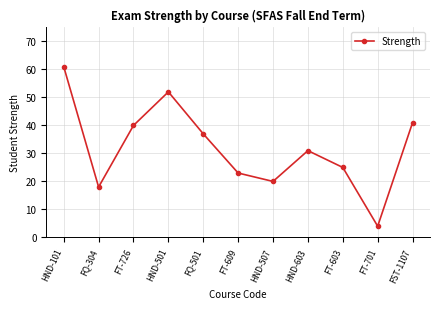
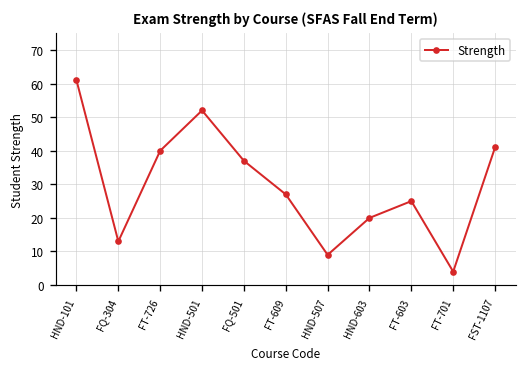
FQ-304: 18 -> 13
FT-609: 23 -> 27
HND-507: 20 -> 9
HND-603: 31 -> 20
